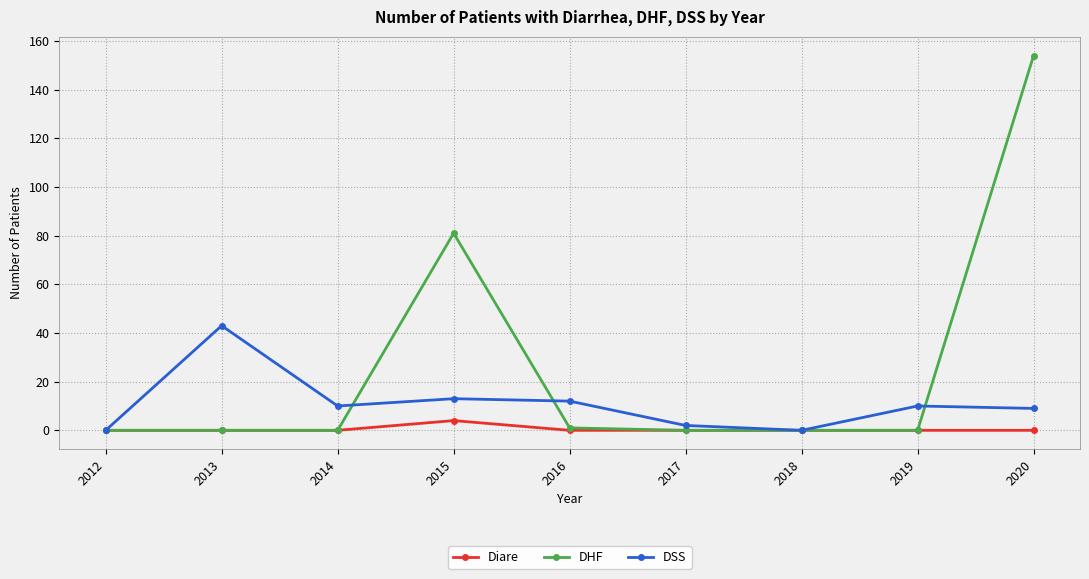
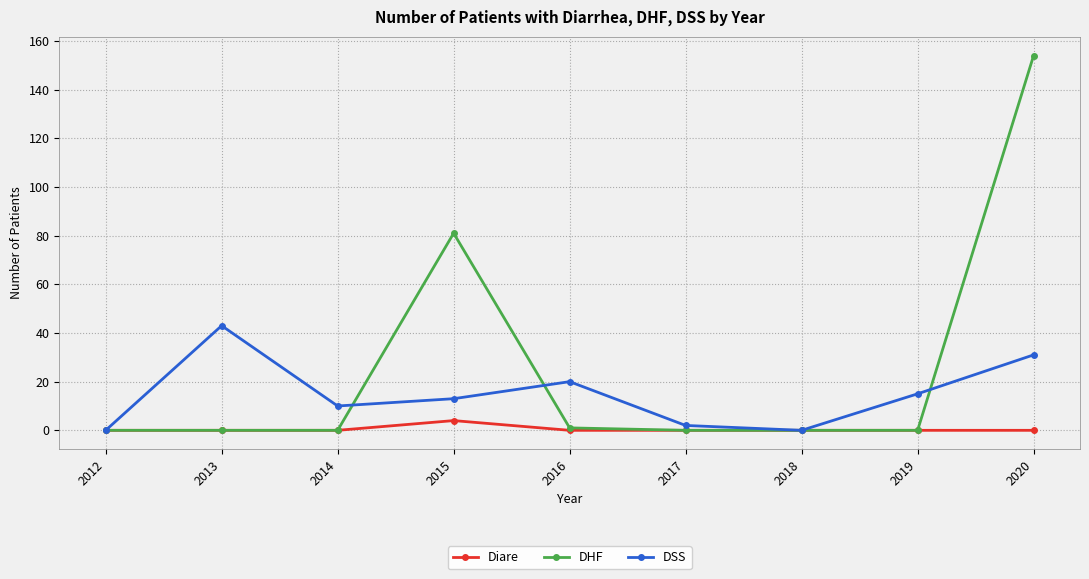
DSS, 2016: 12 -> 20
DSS, 2019: 10 -> 15
DSS, 2020: 9 -> 31
